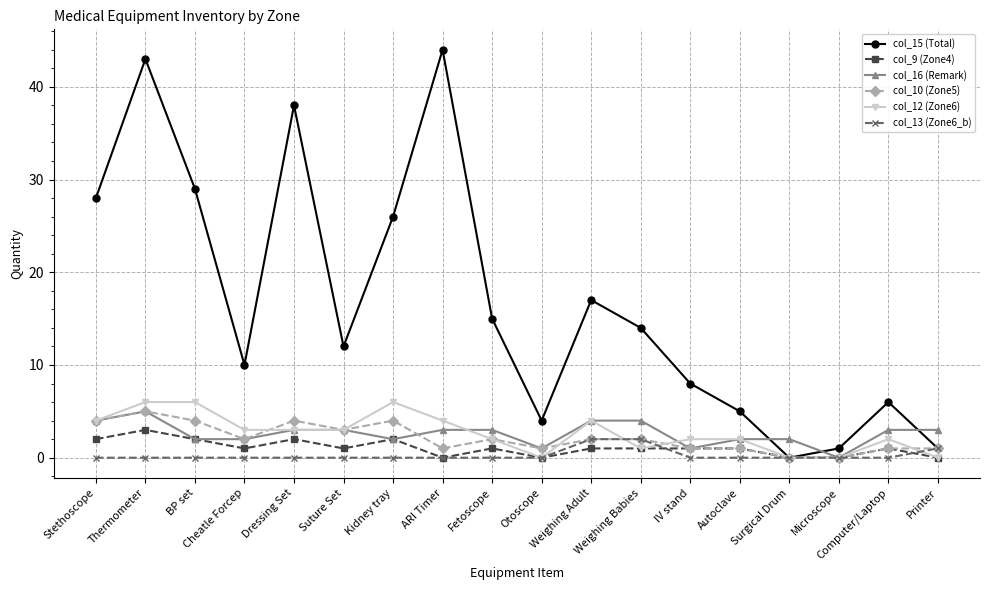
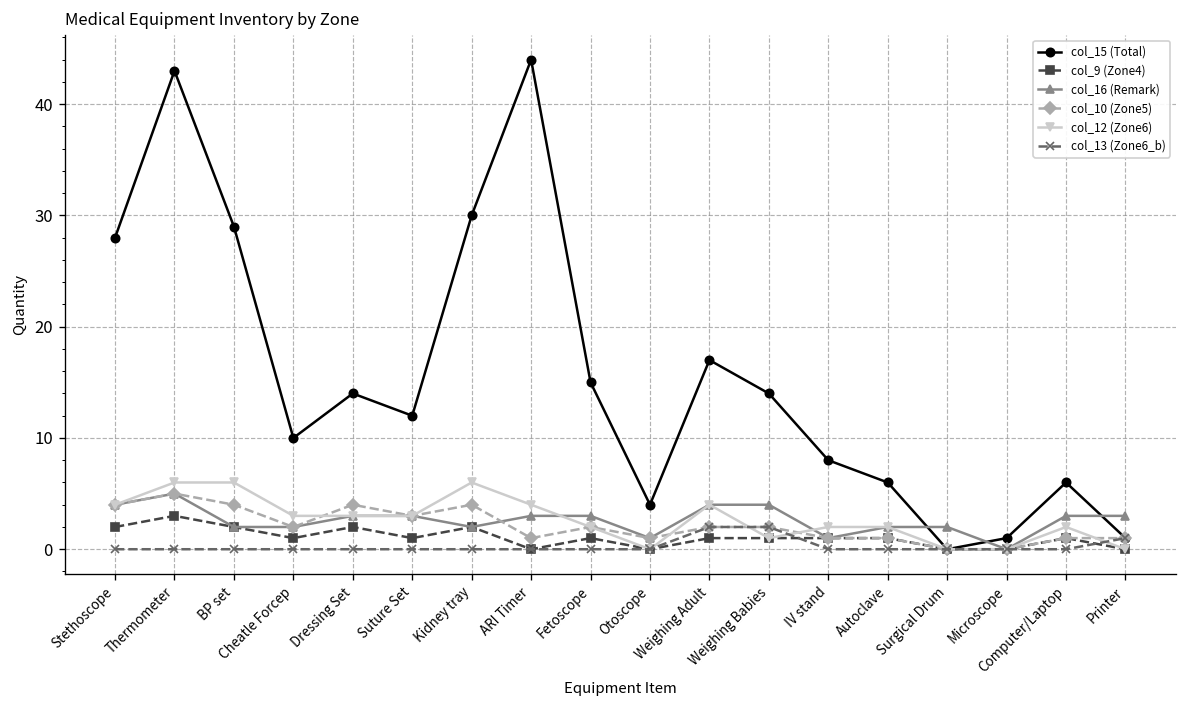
col_15 (Total), Dressing Set: 38 -> 14
col_15 (Total), Kidney tray: 26 -> 30
col_15 (Total), Autoclave: 5 -> 6
